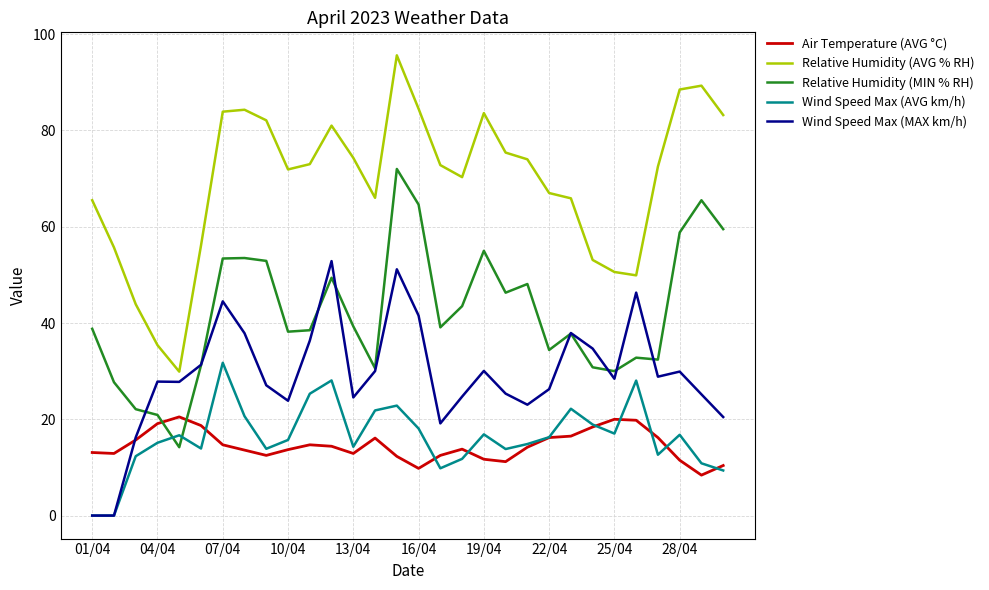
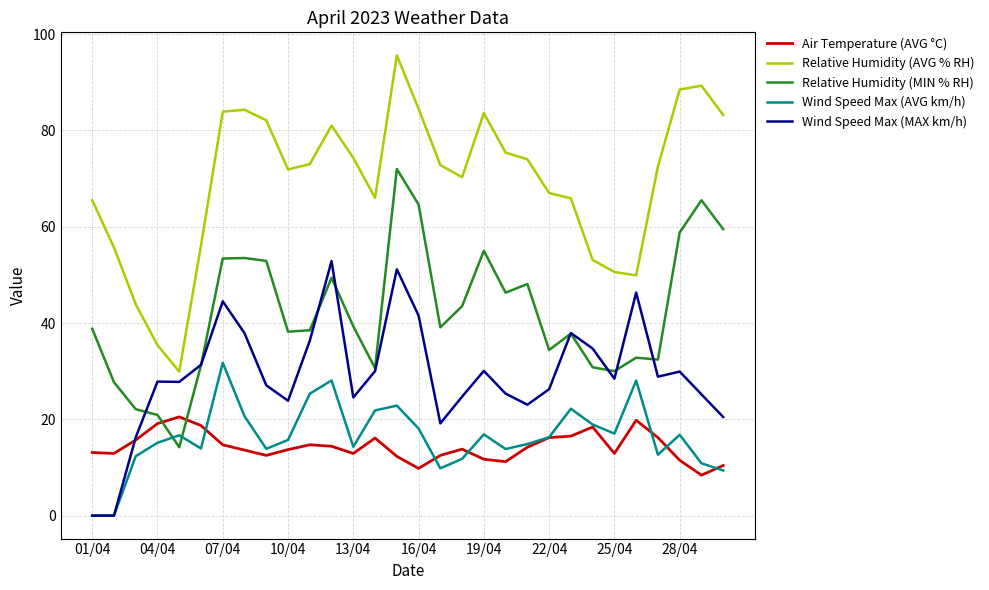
Air Temperature (AVG °C), 25/04: 20 -> 13
